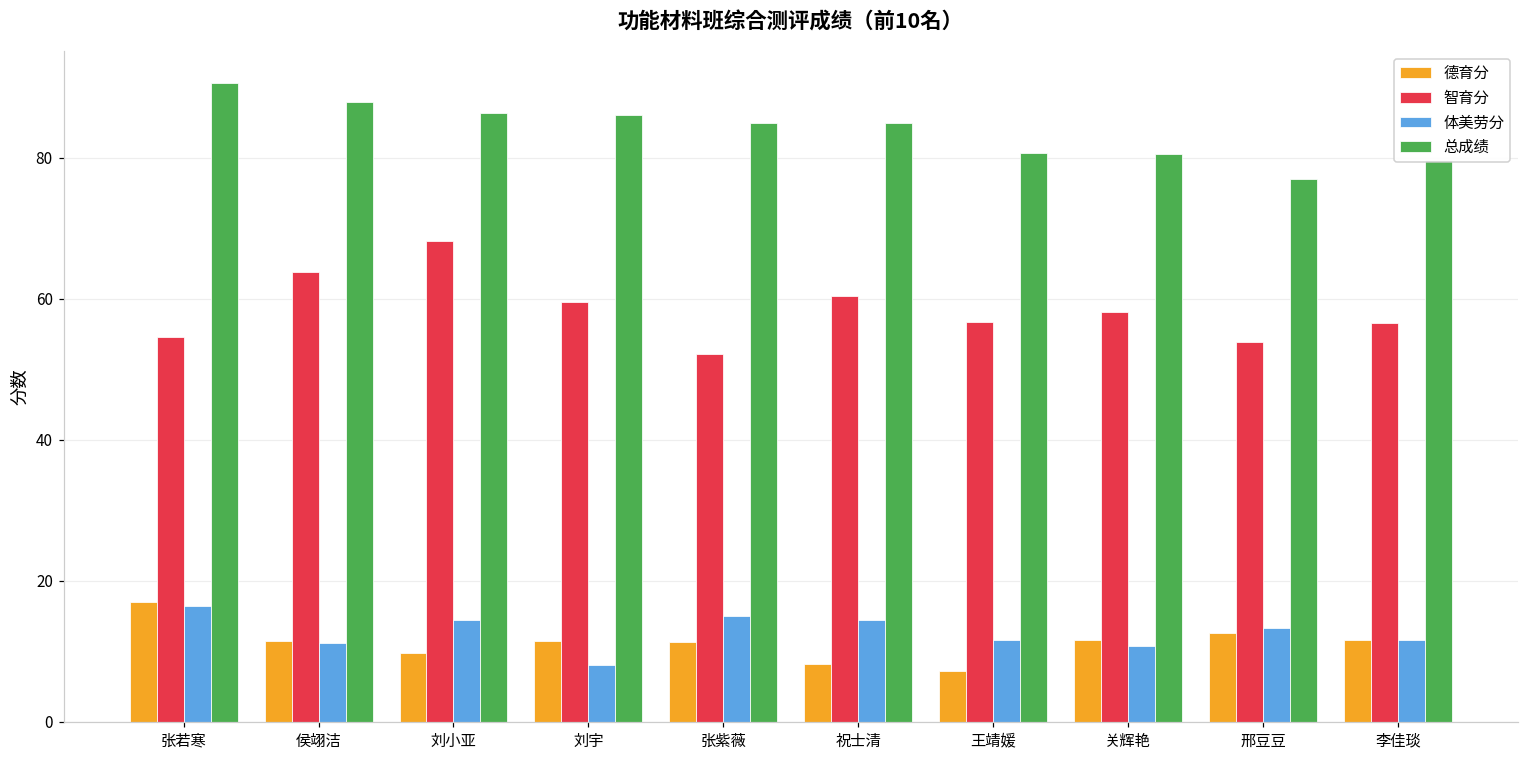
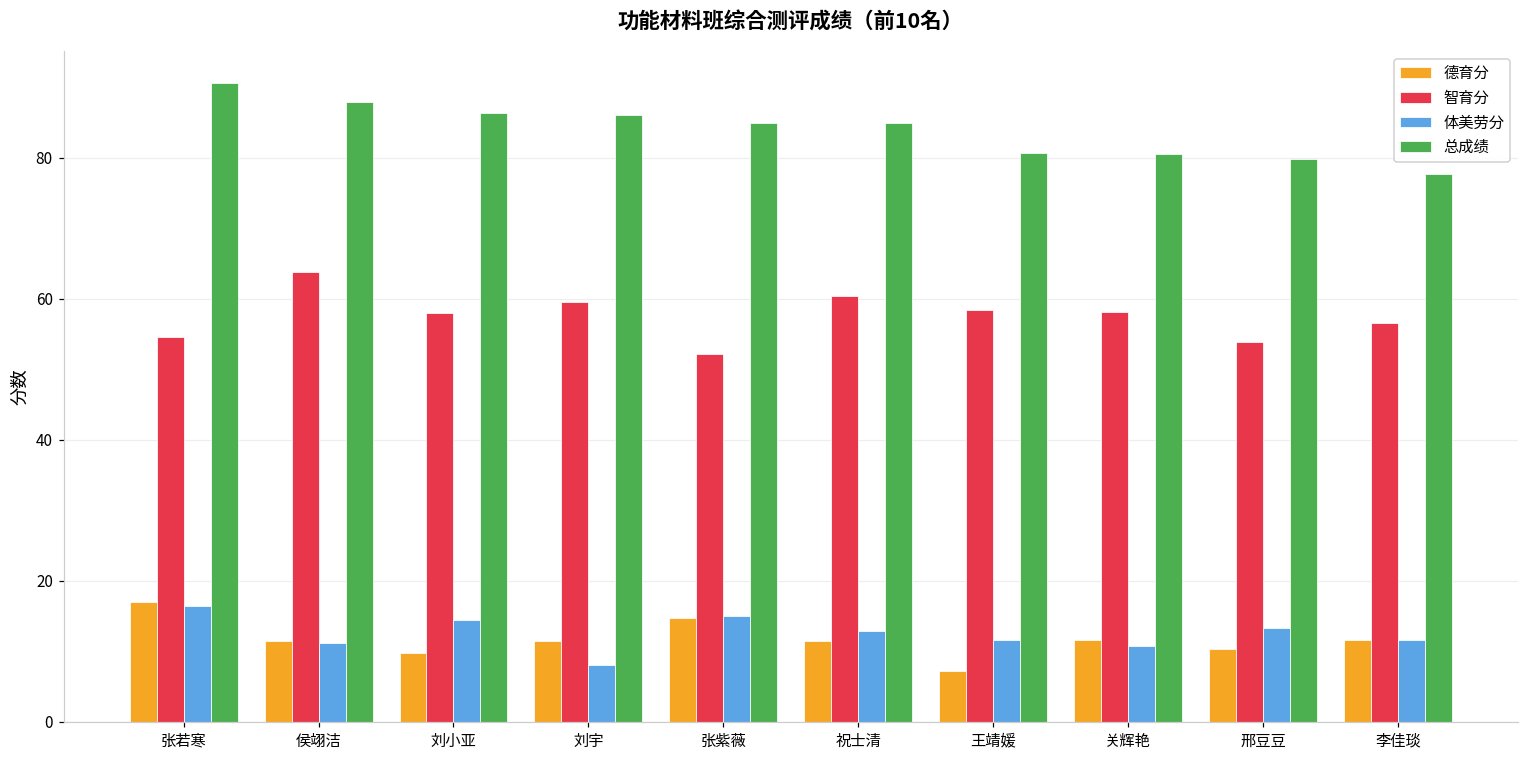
智育分, 刘小亚: 68 -> 58
德育分, 张紫薇: 11 -> 15
德育分, 祝士清: 8 -> 12
体美劳分, 祝士清: 14 -> 13
智育分, 王靖媛: 57 -> 58
德育分, 邢豆豆: 13 -> 10
总成绩, 邢豆豆: 77 -> 80
总成绩, 李佳琰: 80 -> 78
